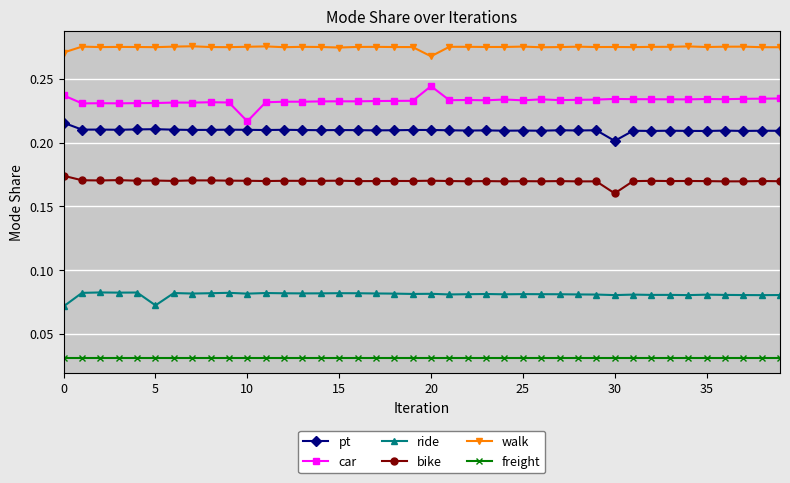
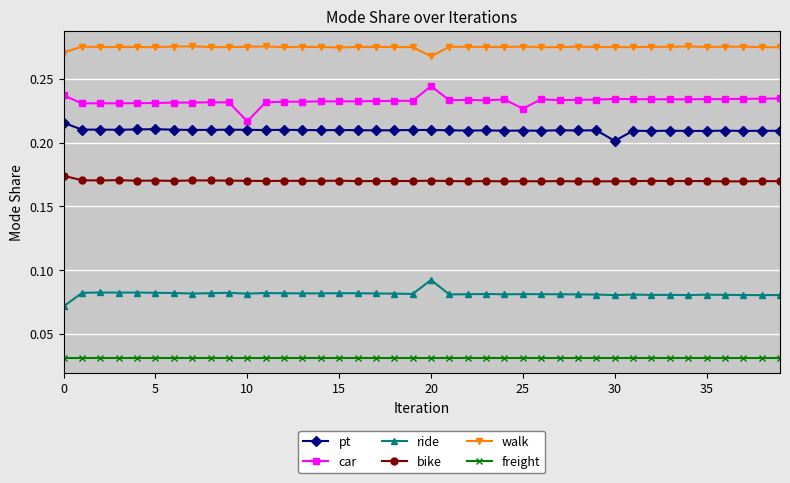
ride, 5: 0.072 -> 0.082
ride, 20: 0.081 -> 0.092
car, 25: 0.233 -> 0.227
bike, 30: 0.160 -> 0.170
